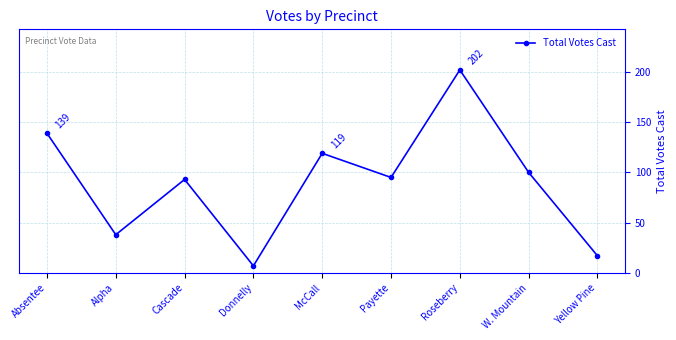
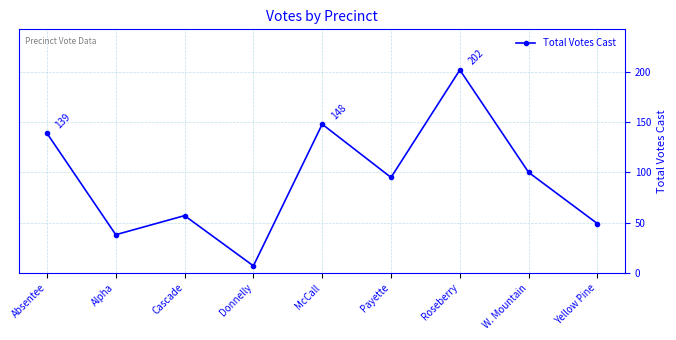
Cascade: 93 -> 57
McCall: 119 -> 148
Yellow Pine: 17 -> 49
